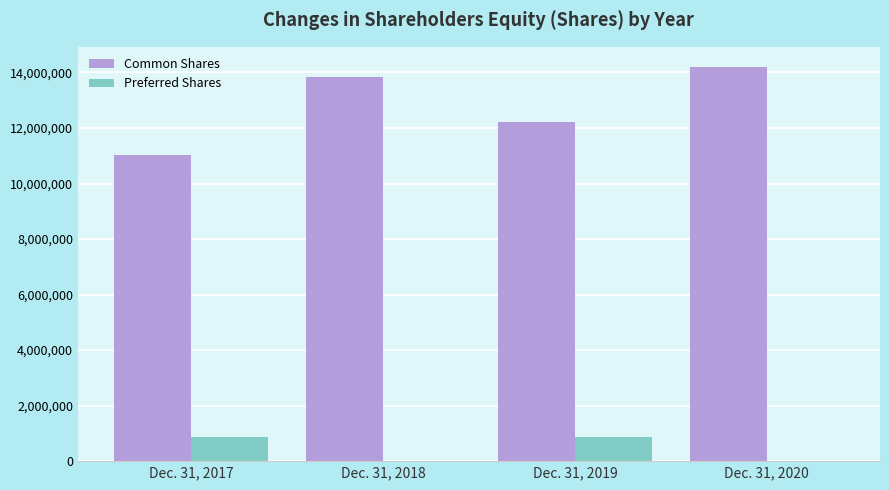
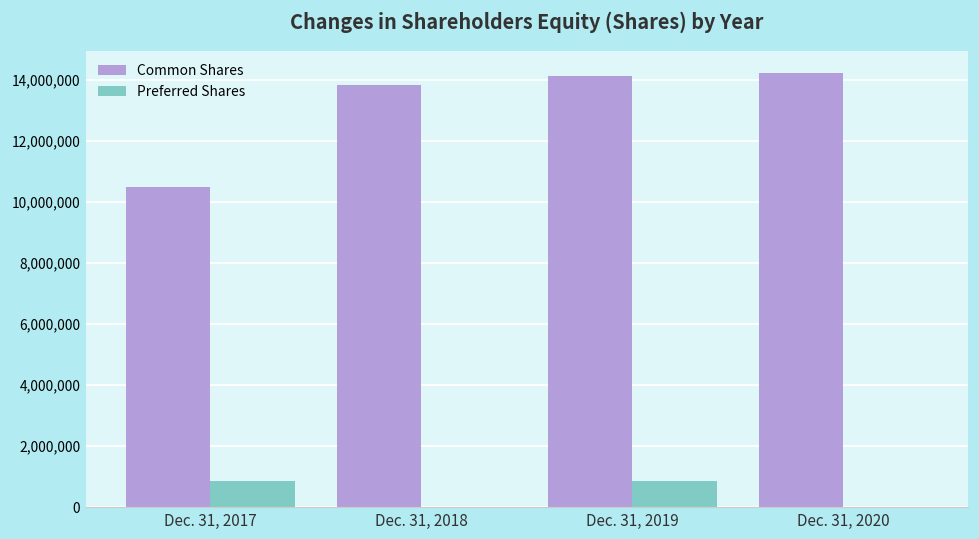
Common Shares, Dec. 31, 2017: 11,000,000 -> 10,500,000
Common Shares, Dec. 31, 2019: 12,200,000 -> 14,100,000
